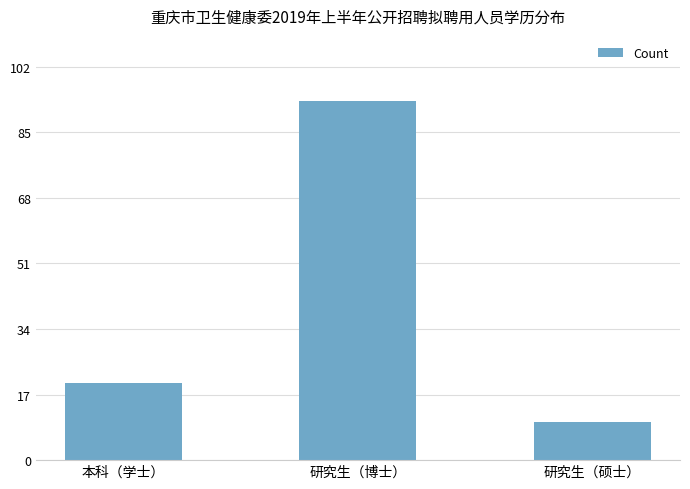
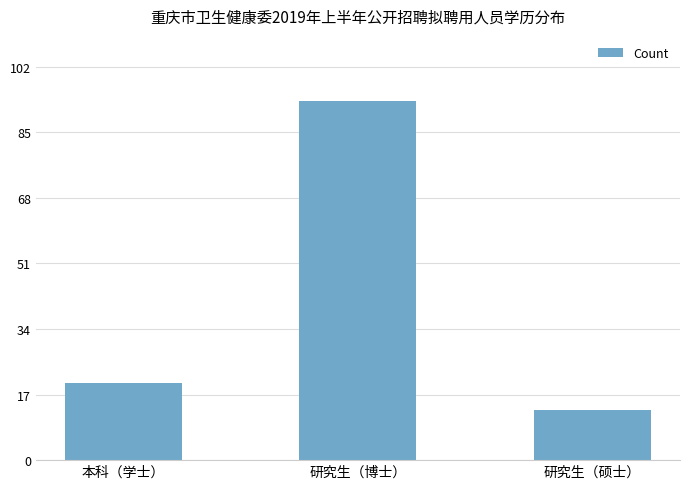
研究生（硕士）: 10 -> 13
